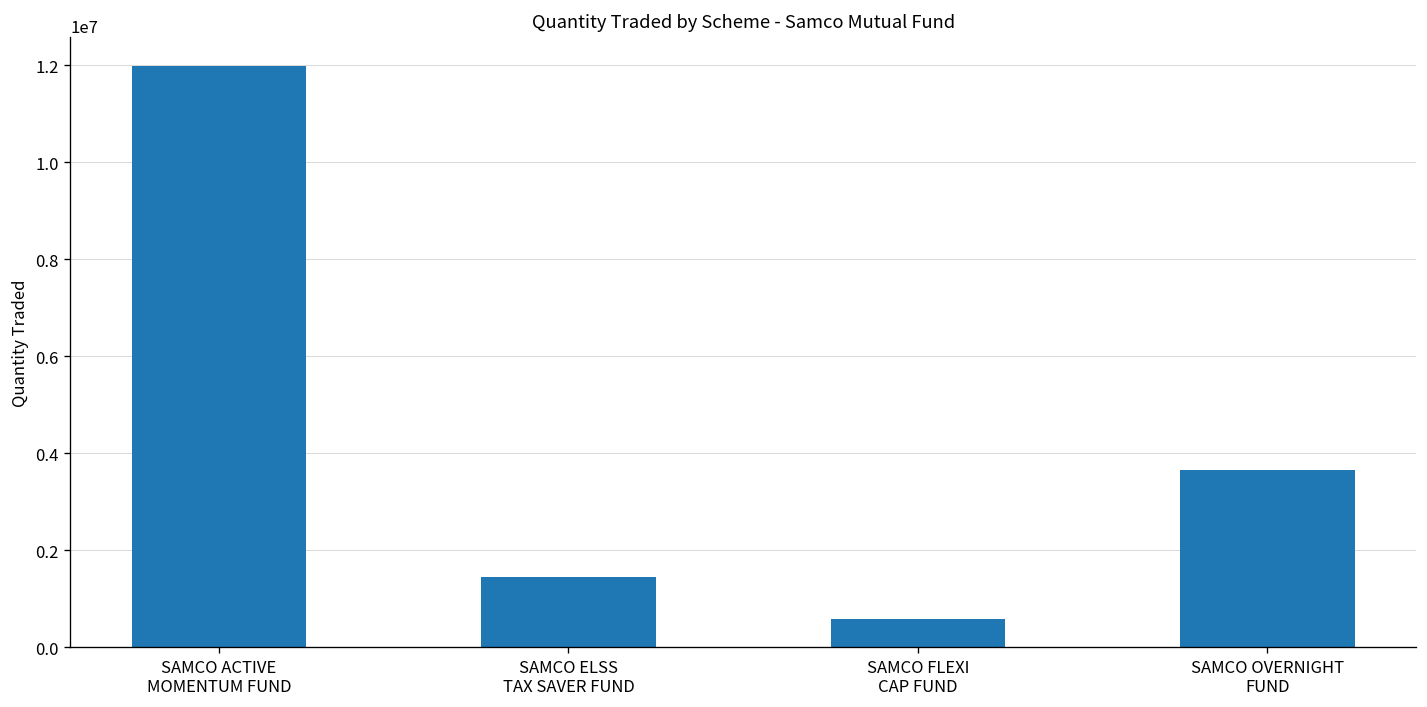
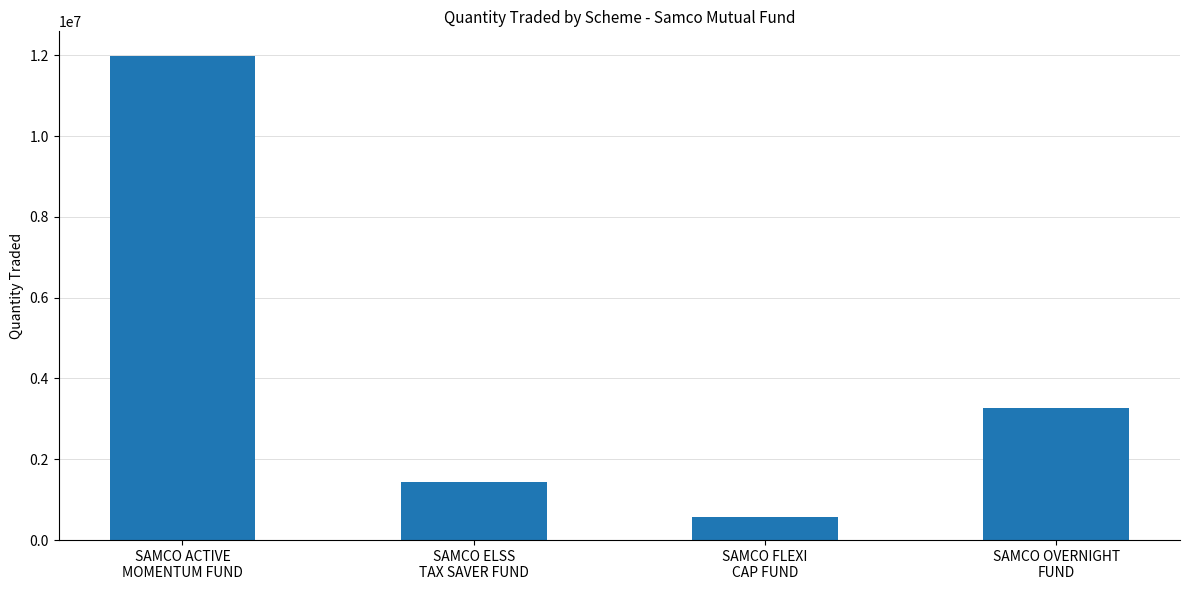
SAMCO OVERNIGHT FUND: 3700000 -> 3300000
